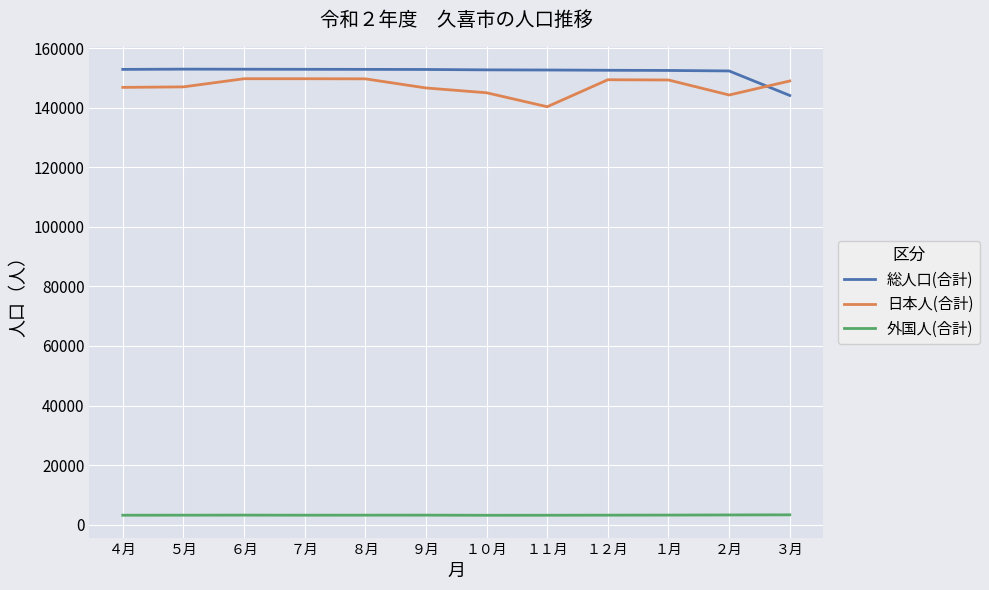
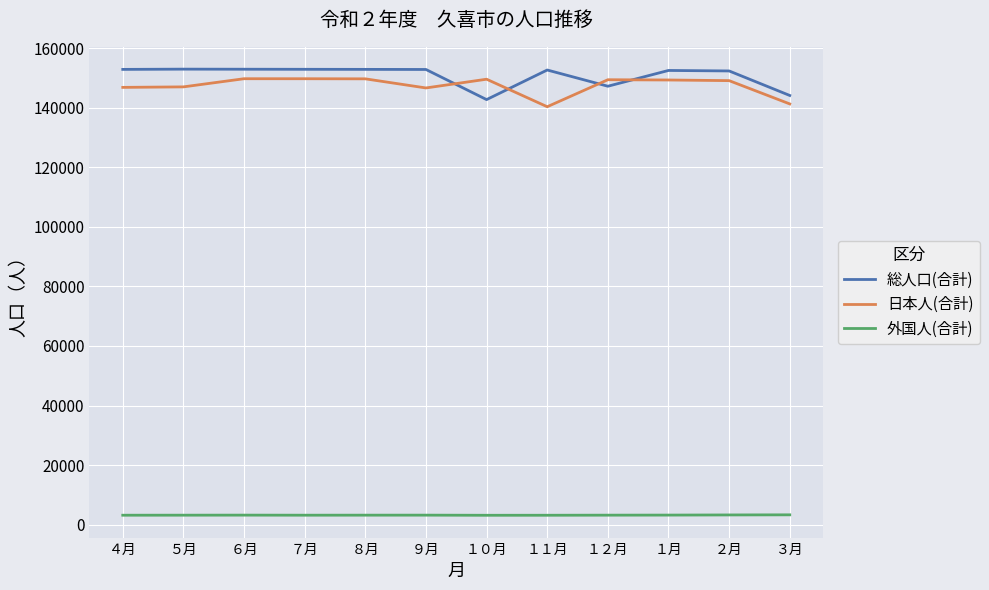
総人口(合計), １０月: 153000 -> 143000
日本人(合計), １０月: 145000 -> 150000
総人口(合計), １２月: 153000 -> 147000
日本人(合計), ２月: 144000 -> 149000
日本人(合計), ３月: 149000 -> 141000
